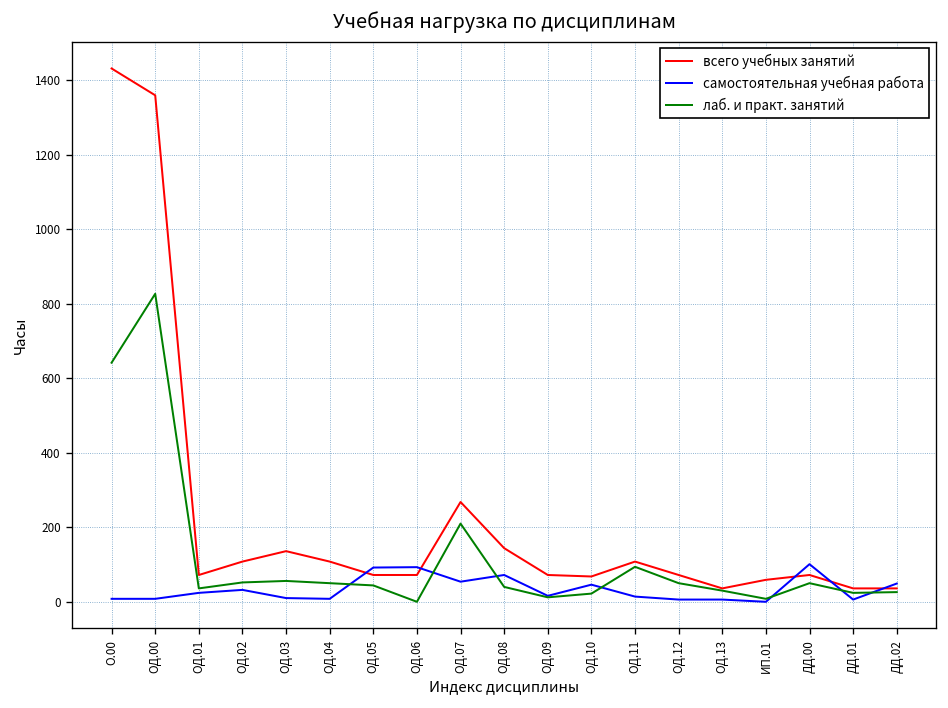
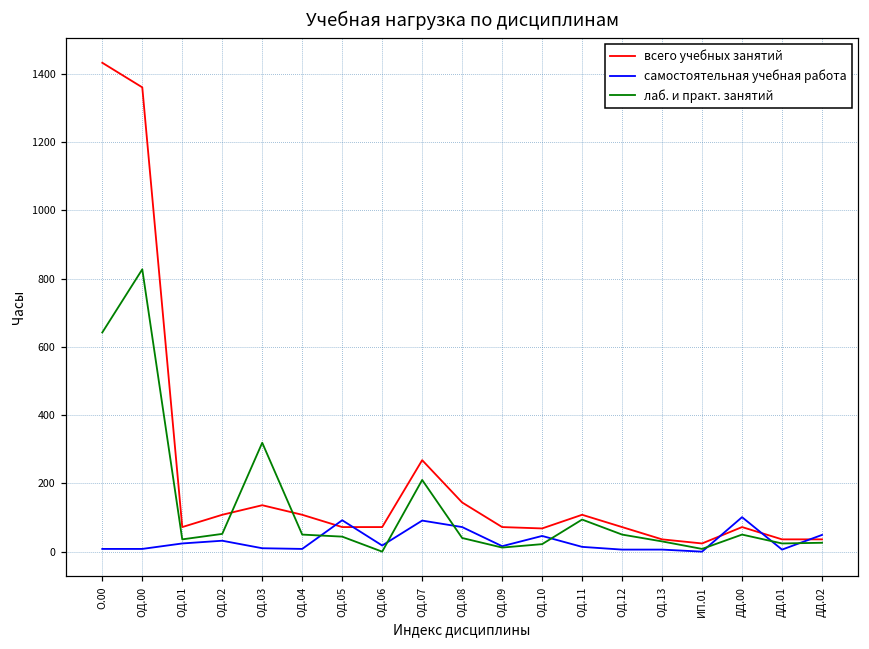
лаб. и практ. занятий, ОД.03: 60 -> 320
самостоятельная учебная работа, ОД.06: 90 -> 20
самостоятельная учебная работа, ОД.07: 50 -> 90
всего учебных занятий, ИП.01: 60 -> 20
